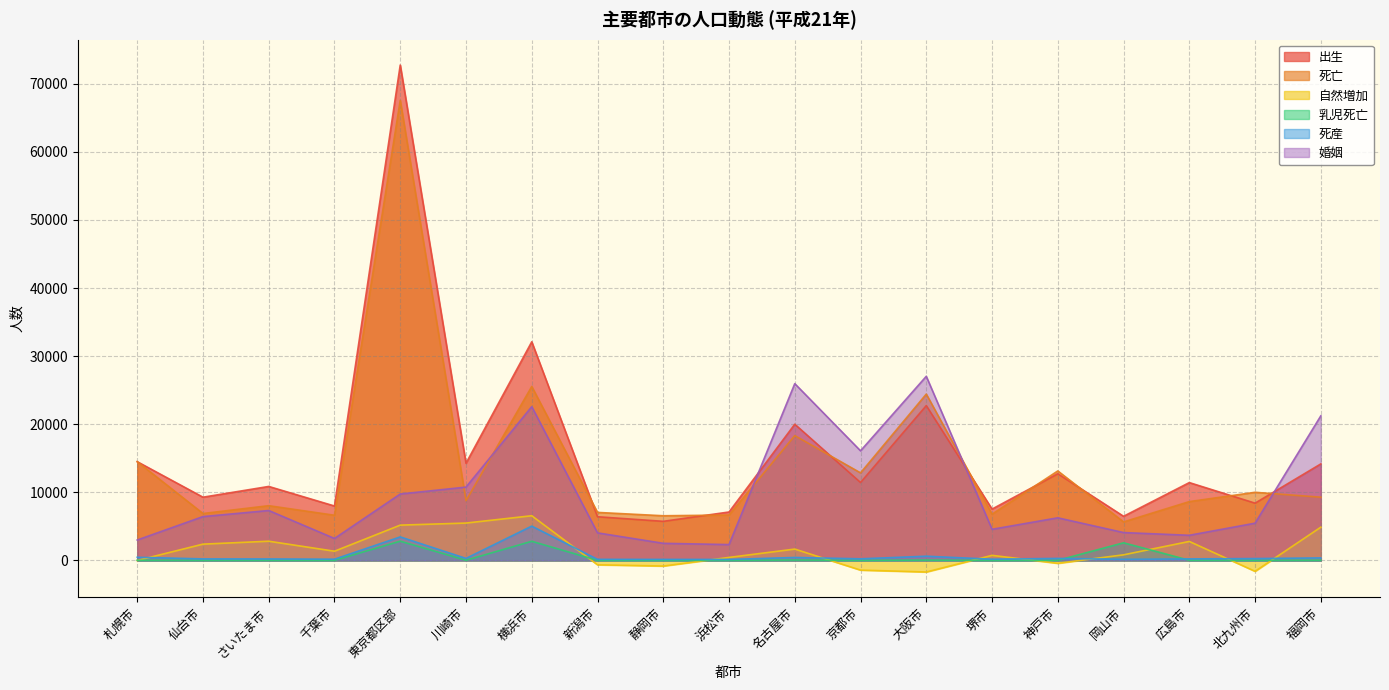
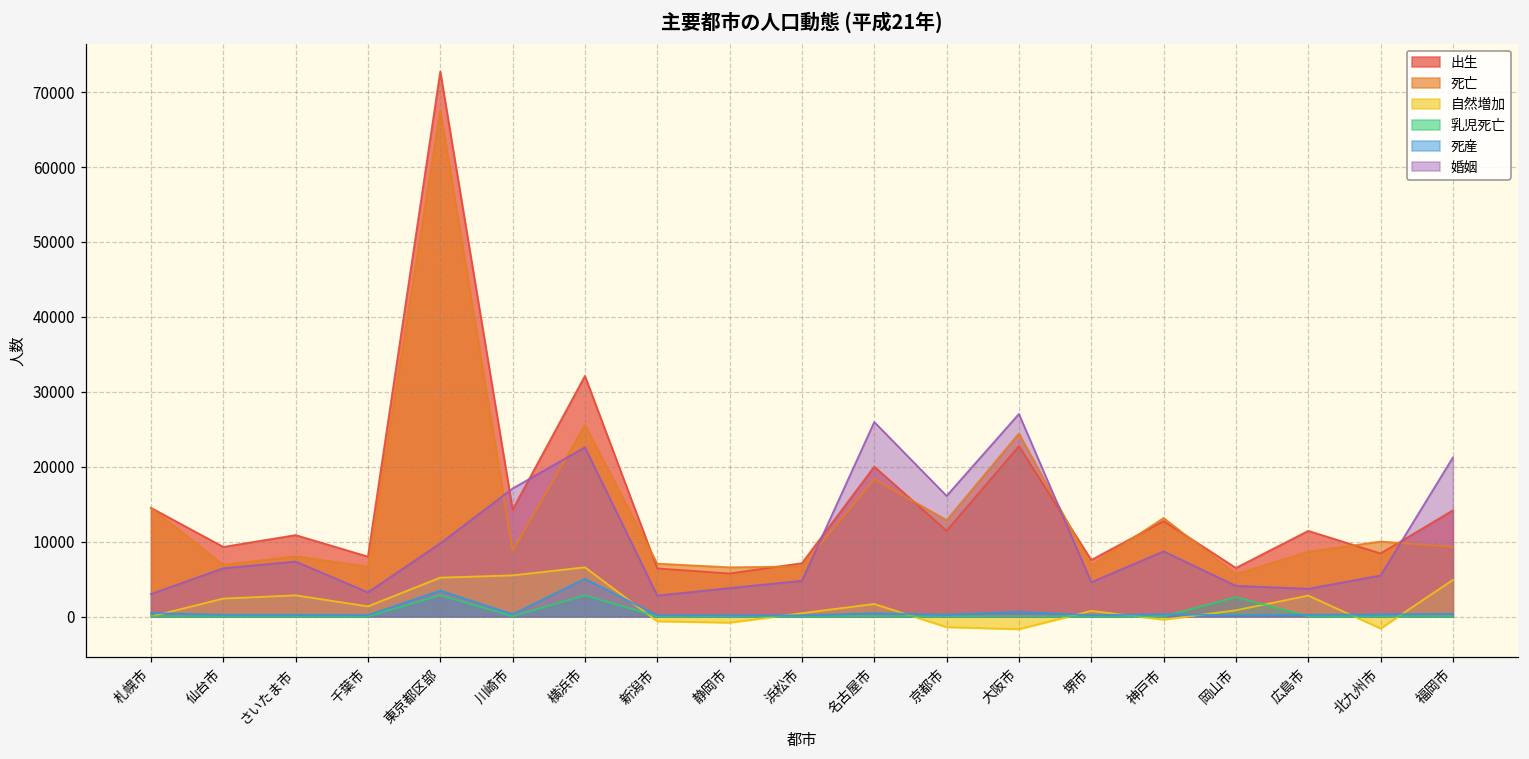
婚姻, 川崎市: 11000 -> 17000
婚姻, 新潟市: 4000 -> 3000
婚姻, 静岡市: 3000 -> 4000
婚姻, 浜松市: 2000 -> 5000
婚姻, 神戸市: 6000 -> 9000
